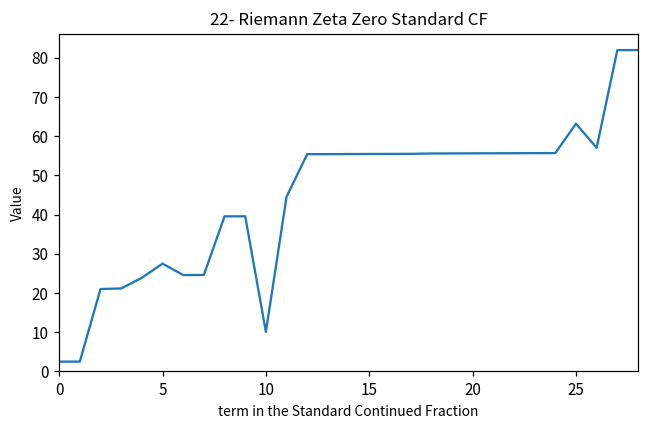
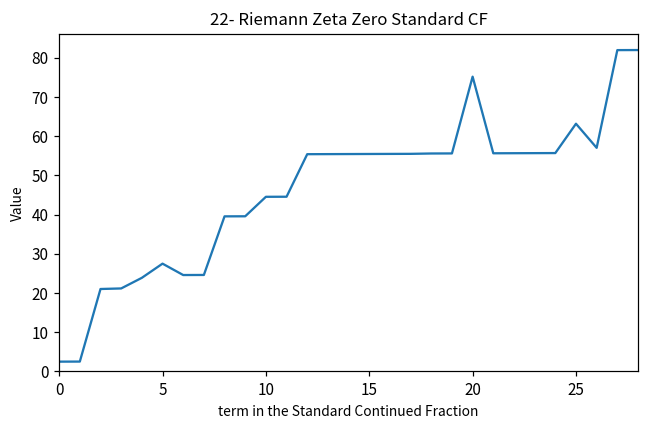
10: 10 -> 45
20: 56 -> 75
